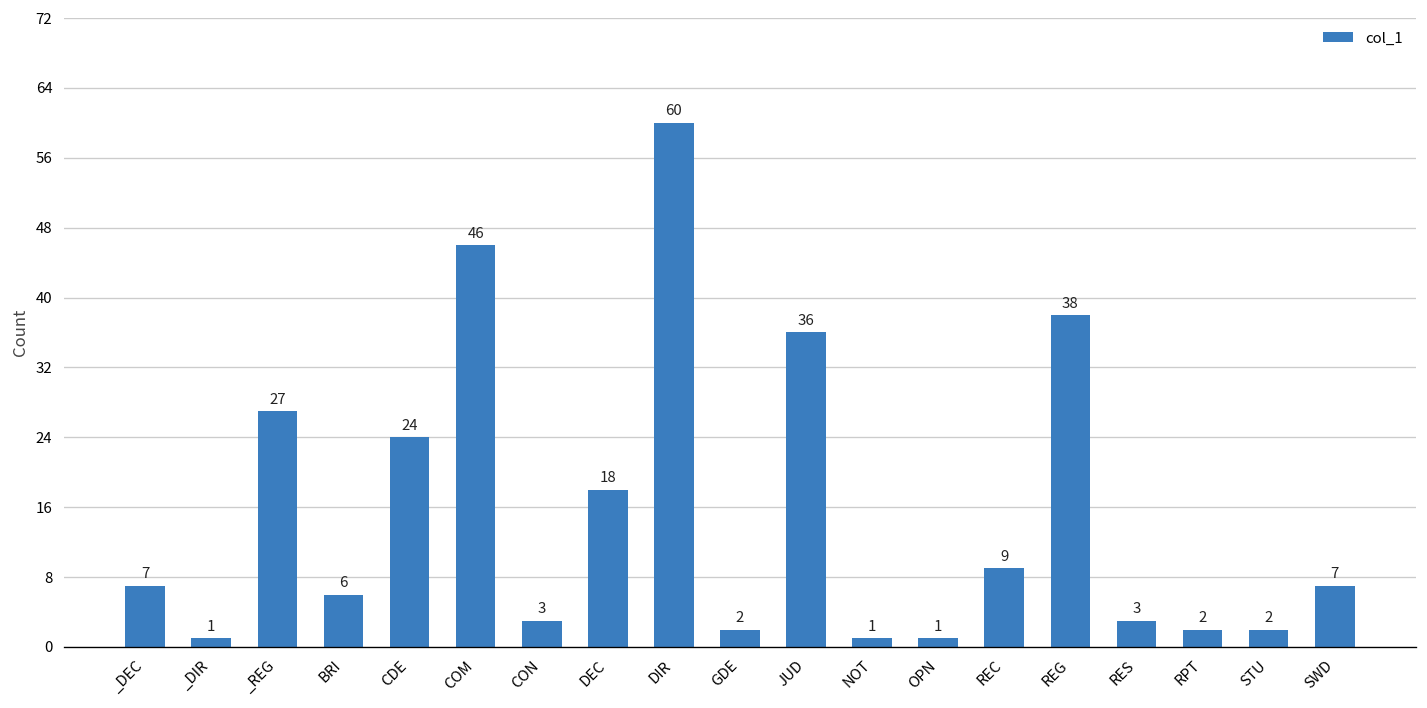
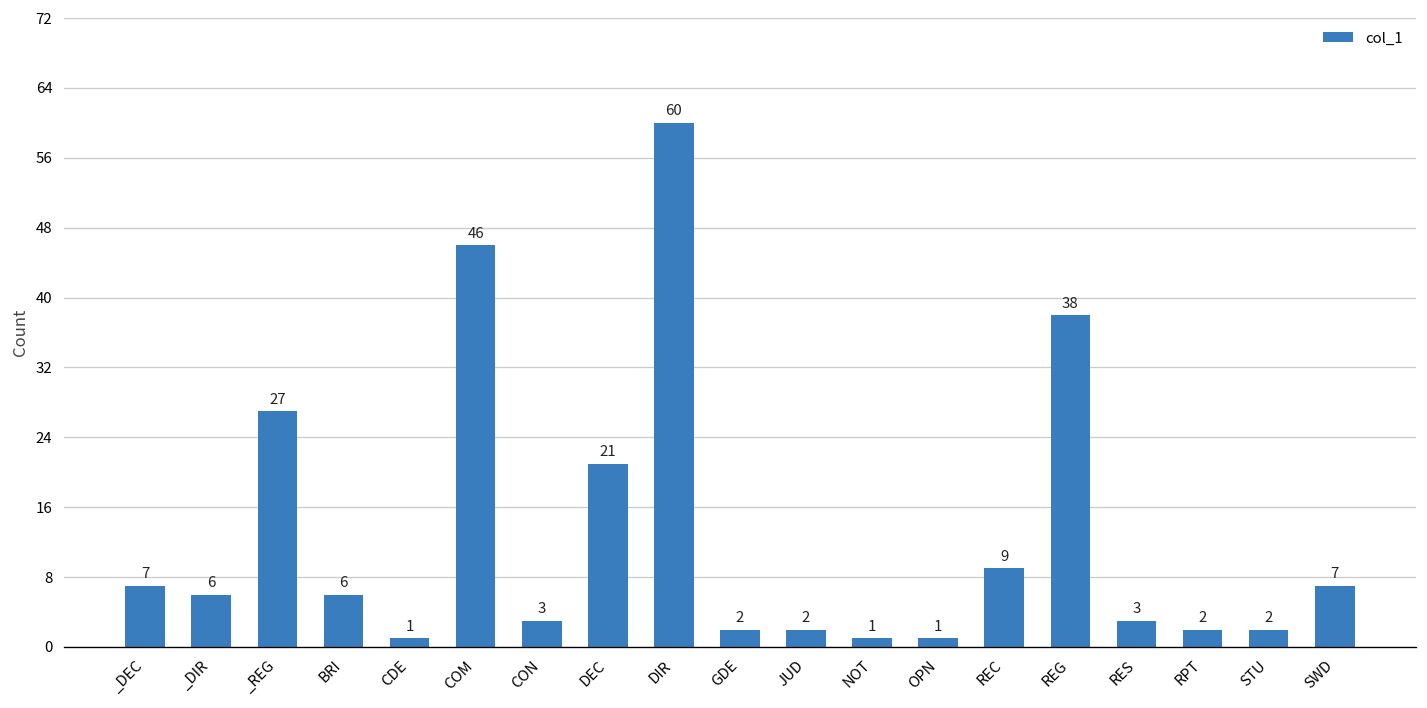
_DIR: 1 -> 6
CDE: 24 -> 1
DEC: 18 -> 21
JUD: 36 -> 2
